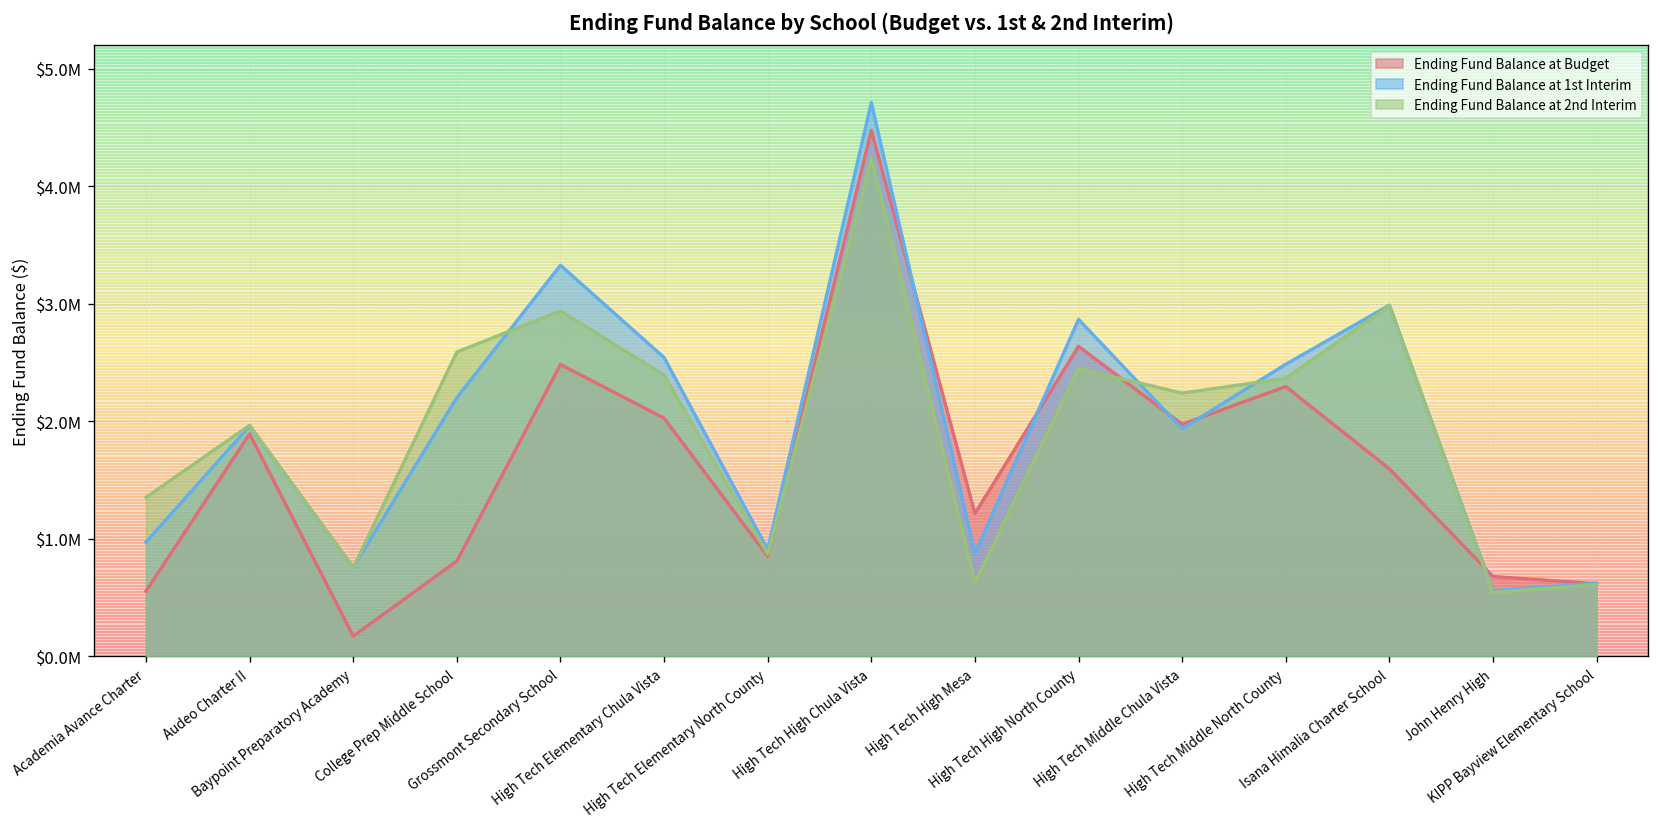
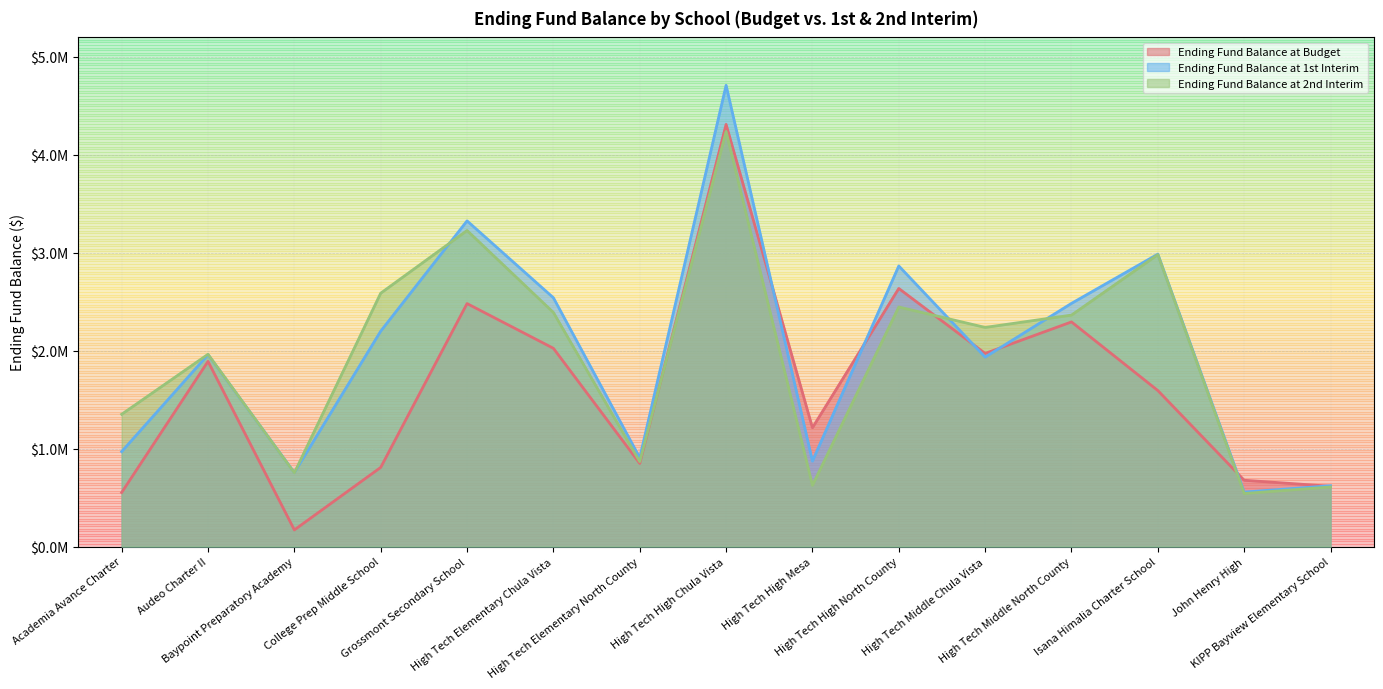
Ending Fund Balance at 2nd Interim, Grossmont Secondary School: $2900000 -> $3200000
Ending Fund Balance at Budget, High Tech High Chula Vista: $4500000 -> $4300000
